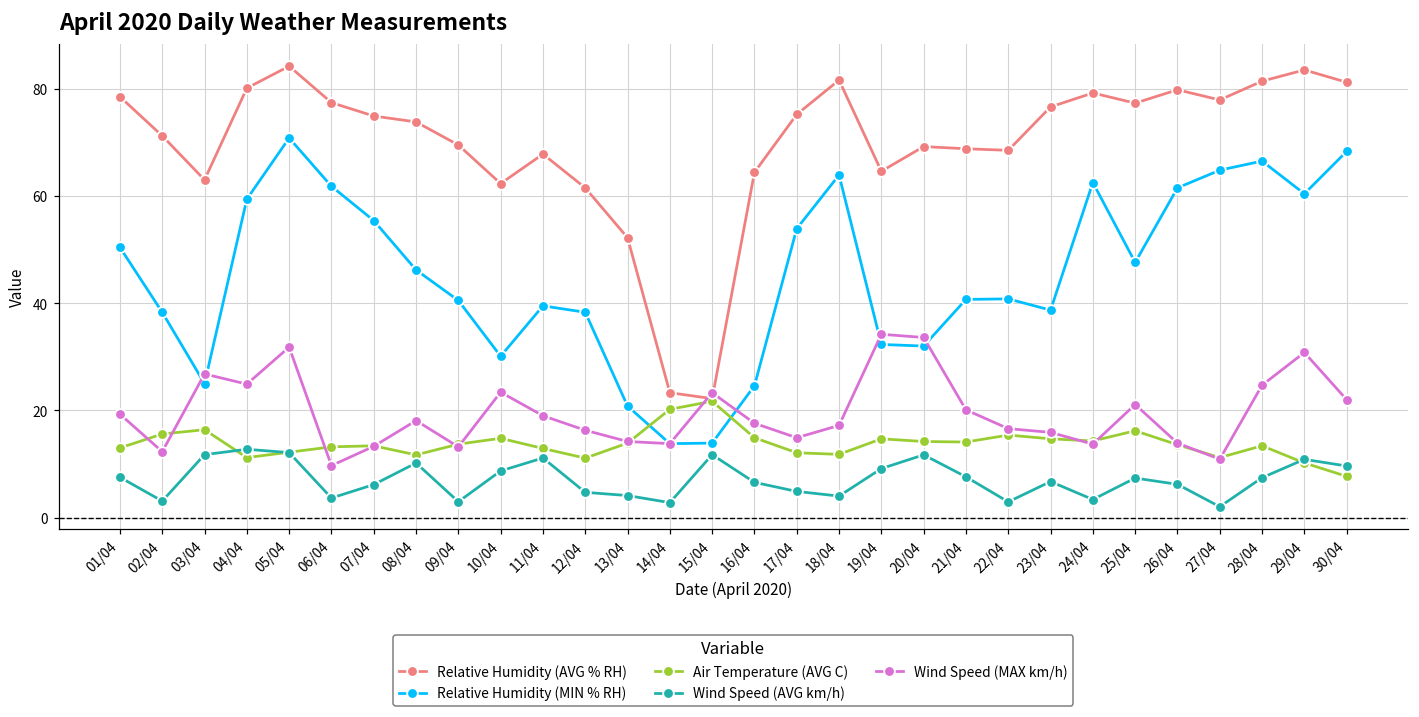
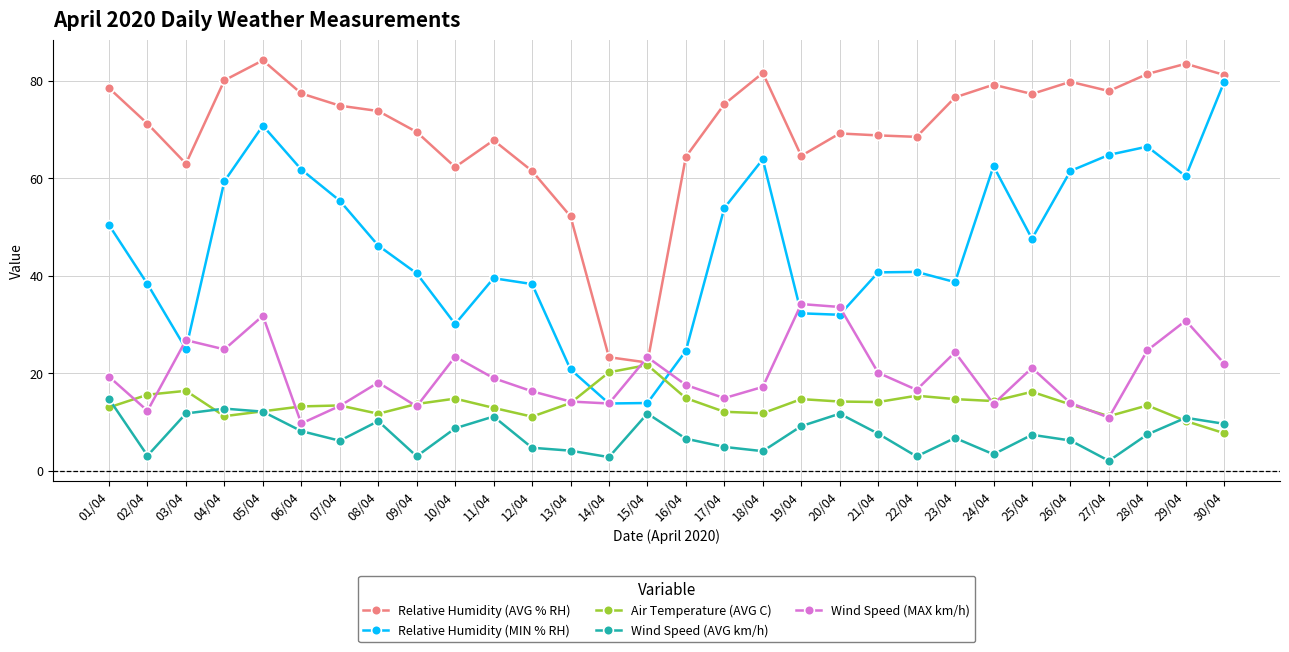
Wind Speed (AVG km/h), 01/04: 8 -> 15
Wind Speed (AVG km/h), 06/04: 4 -> 8
Wind Speed (MAX km/h), 23/04: 16 -> 24
Relative Humidity (MIN % RH), 30/04: 68 -> 80
